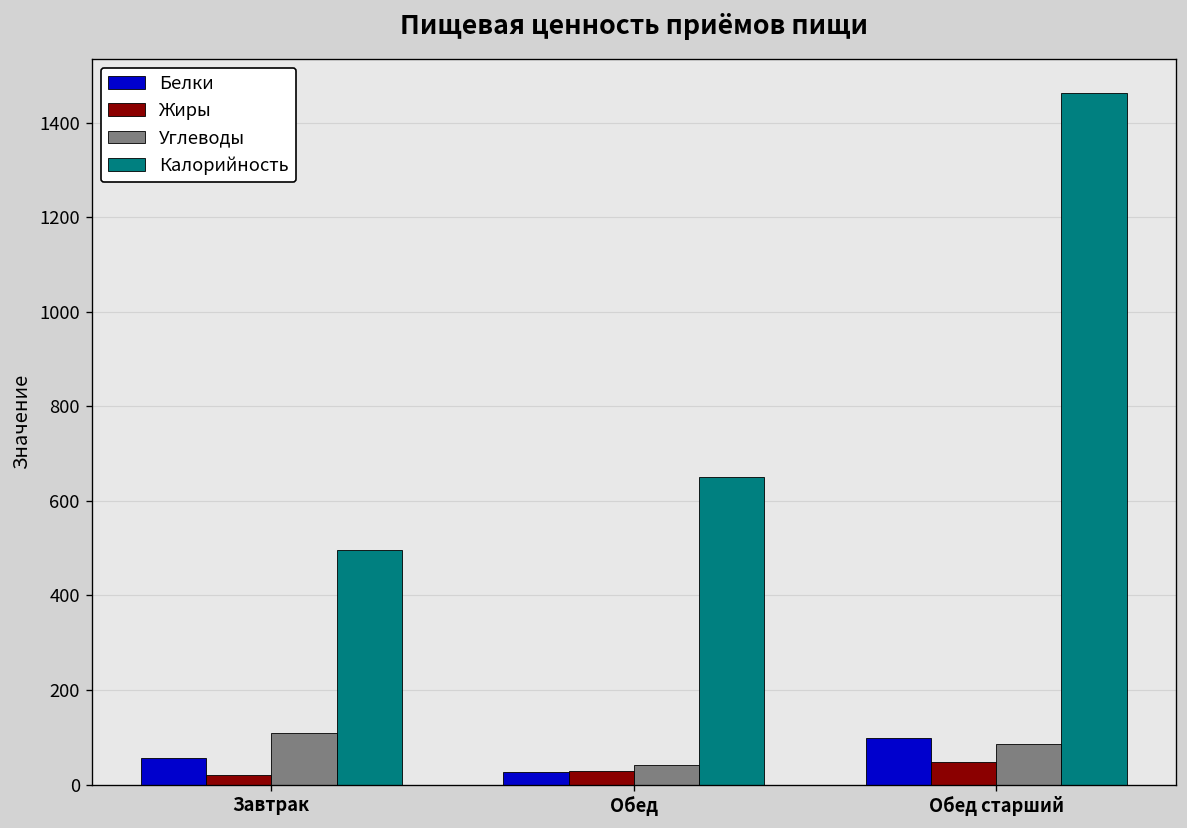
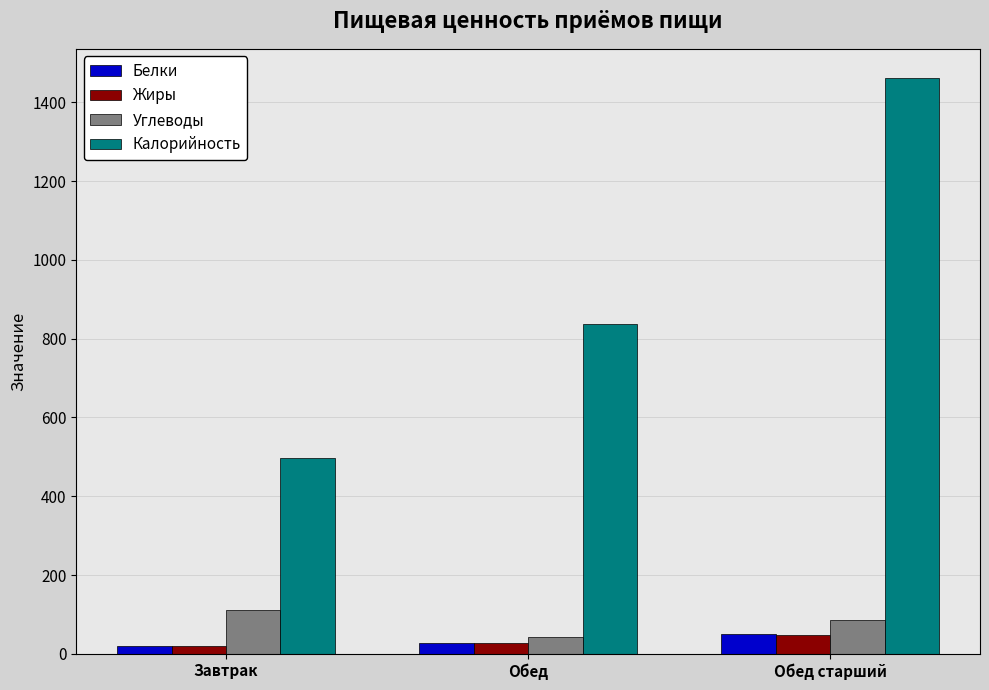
Белки, Завтрак: 60 -> 20
Калорийность, Обед: 650 -> 840
Белки, Обед старший: 100 -> 50
